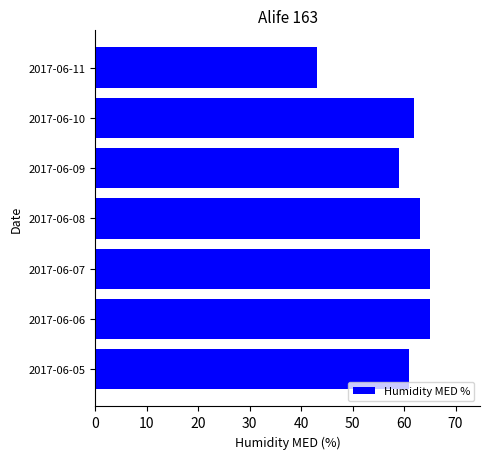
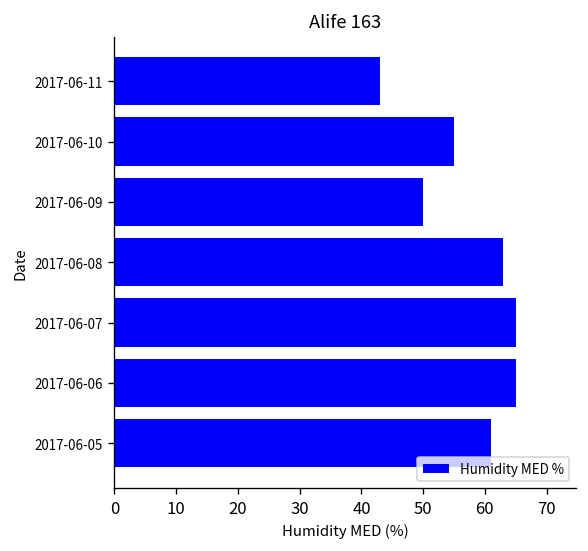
2017-06-10: 62 -> 55
2017-06-09: 59 -> 50
